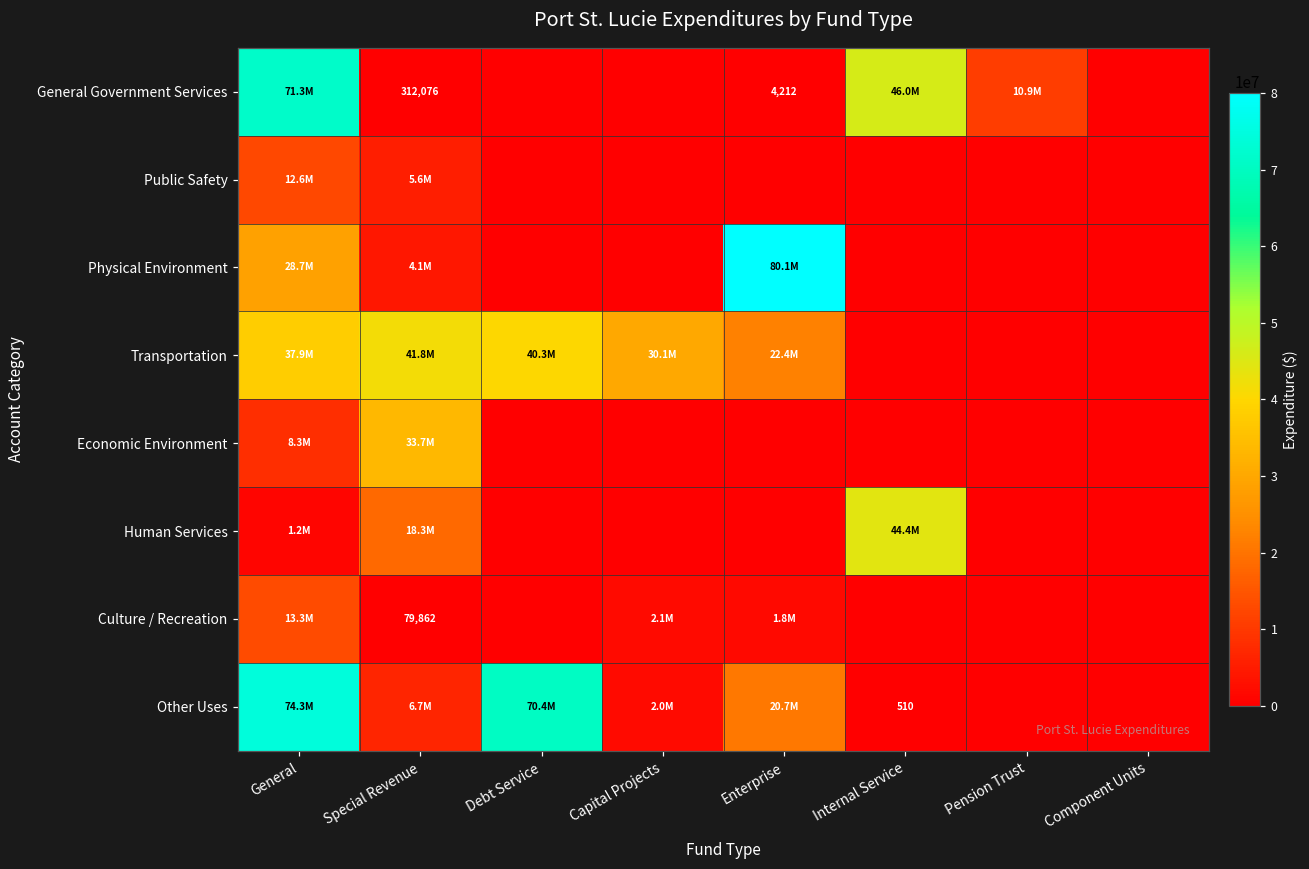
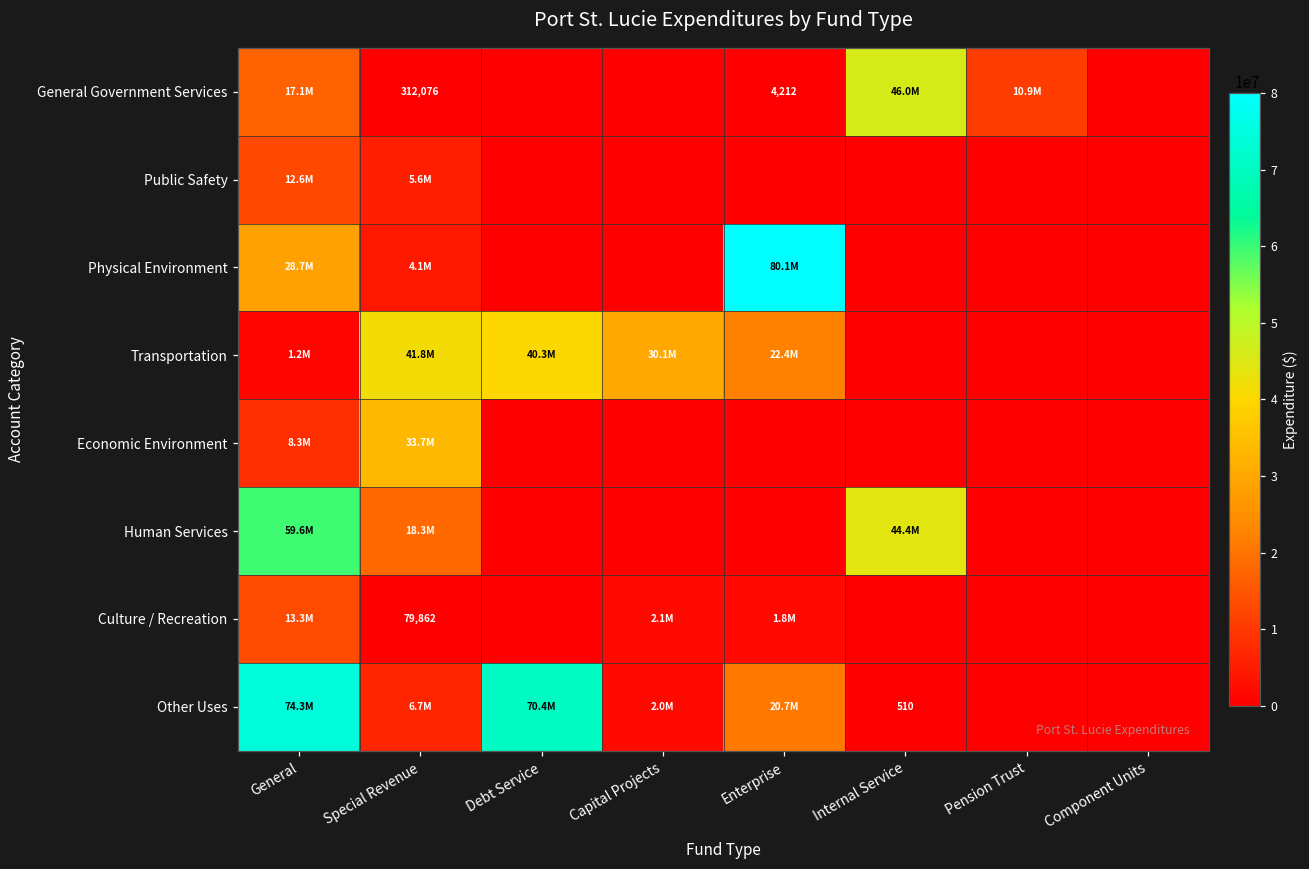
General Government Services, General: 71.3M -> 17.1M
Transportation, General: 37.9M -> 1.2M
Human Services, General: 1.2M -> 59.6M
